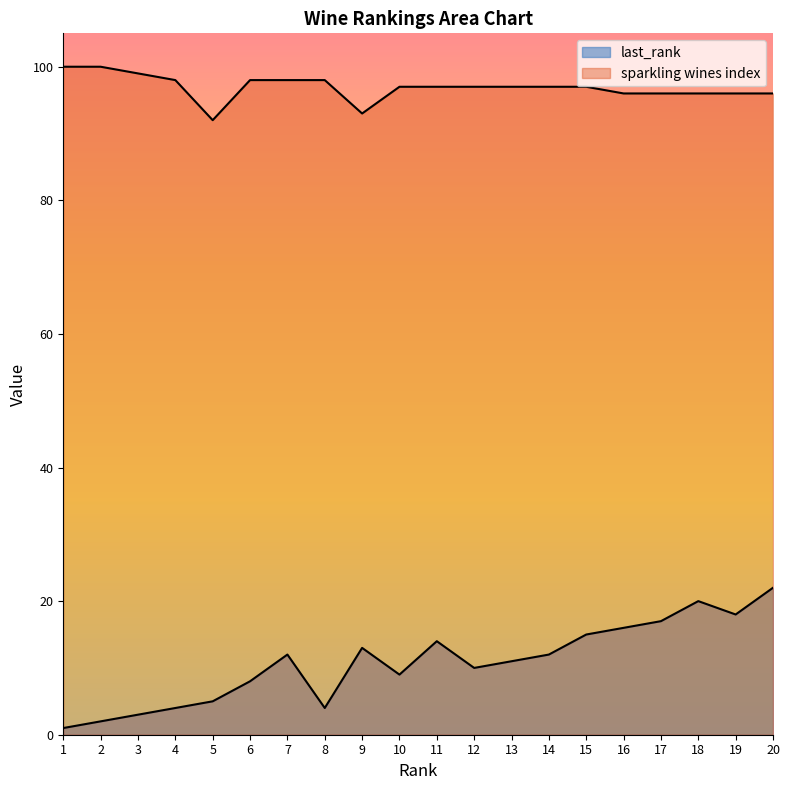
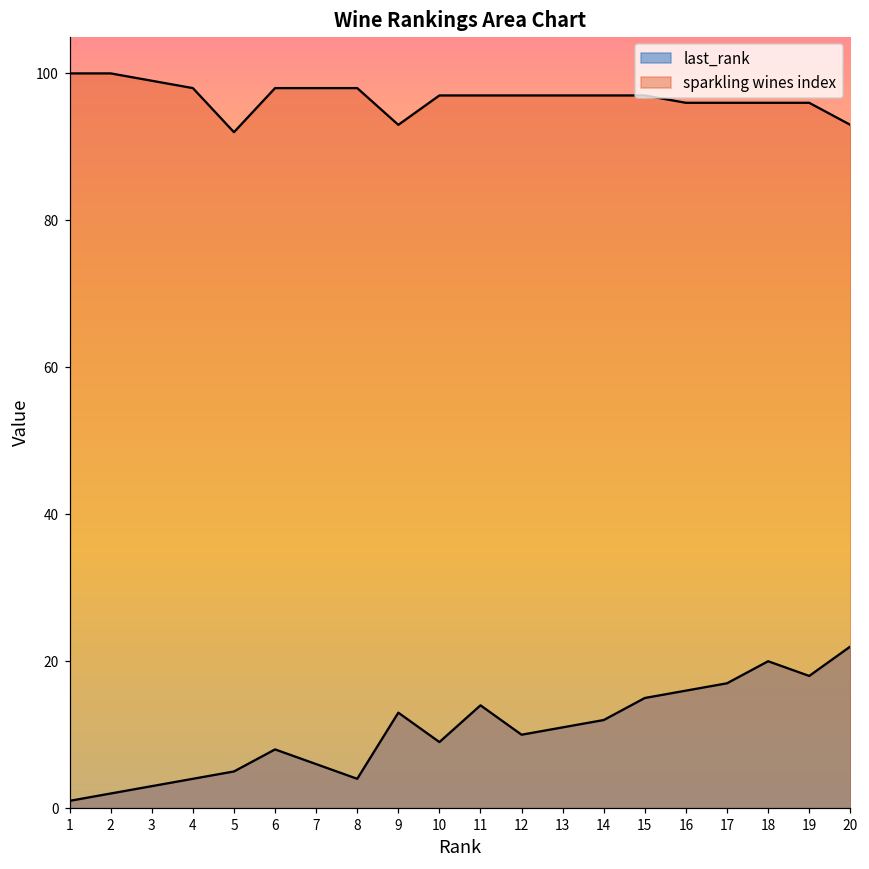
last_rank, 7: 12 -> 6
sparkling wines index, 20: 96 -> 93
